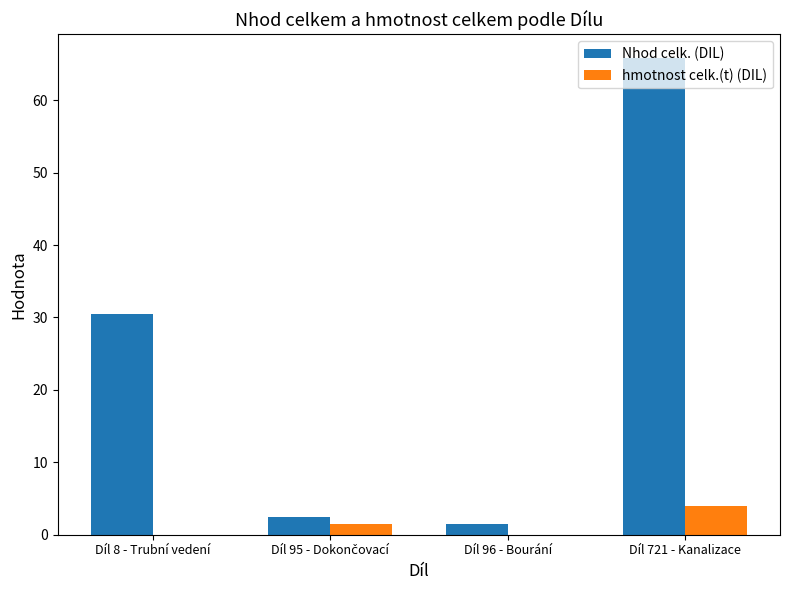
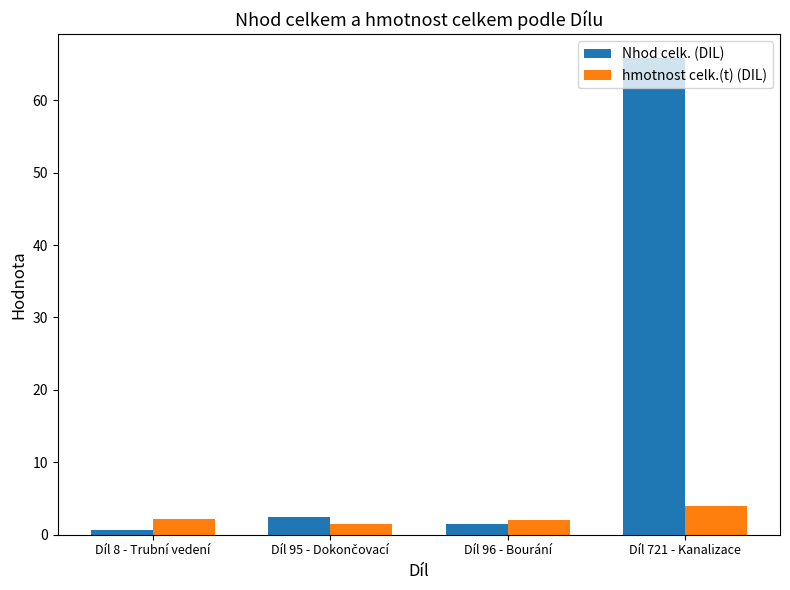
Nhod celk. (DIL), Díl 8 - Trubní vedení: 31 -> 1
hmotnost celk.(t) (DIL), Díl 8 - Trubní vedení: 0 -> 2
hmotnost celk.(t) (DIL), Díl 96 - Bourání: 0 -> 2
